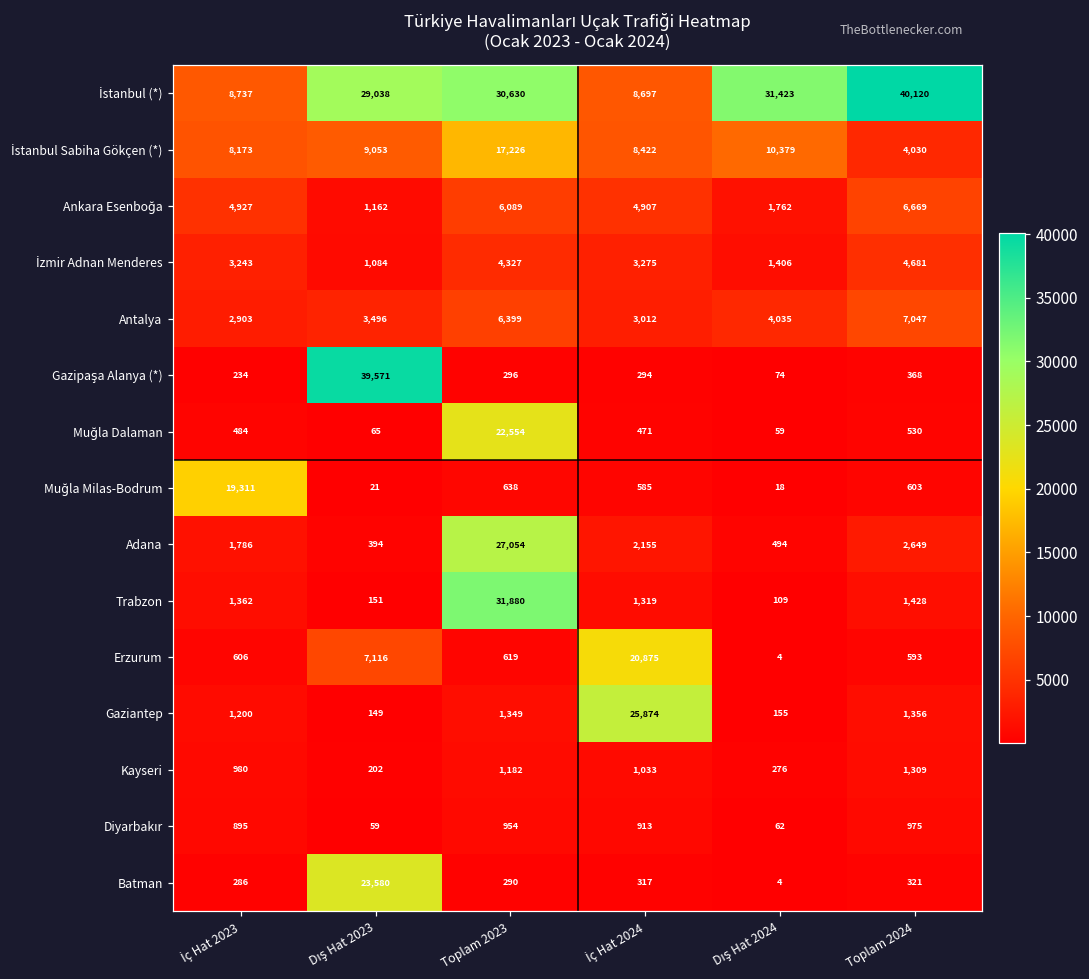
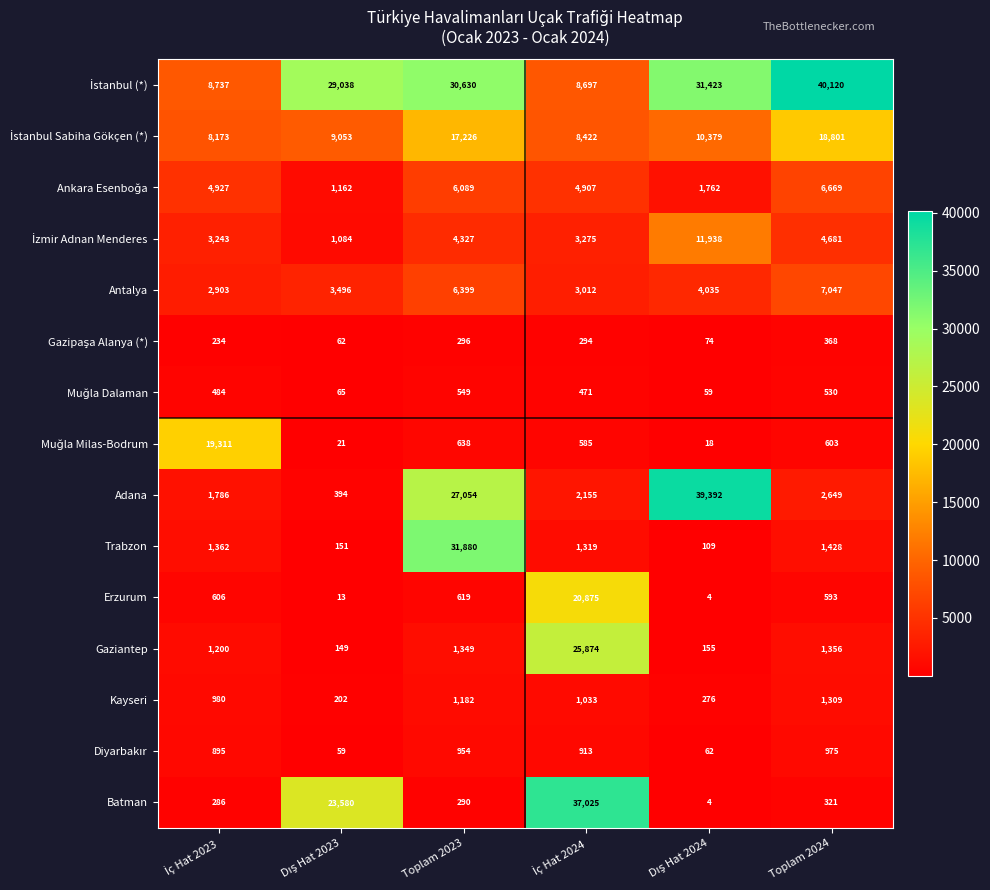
İstanbul Sabiha Gökçen (*), Toplam 2024: 4,030 -> 18,801
İzmir Adnan Menderes, Dış Hat 2024: 1,406 -> 11,938
Gazipaşa Alanya (*), Dış Hat 2023: 39,571 -> 62
Muğla Dalaman, Toplam 2023: 22,554 -> 549
Adana, Dış Hat 2024: 494 -> 39,392
Erzurum, Dış Hat 2023: 7,116 -> 13
Batman, İç Hat 2024: 317 -> 37,025
